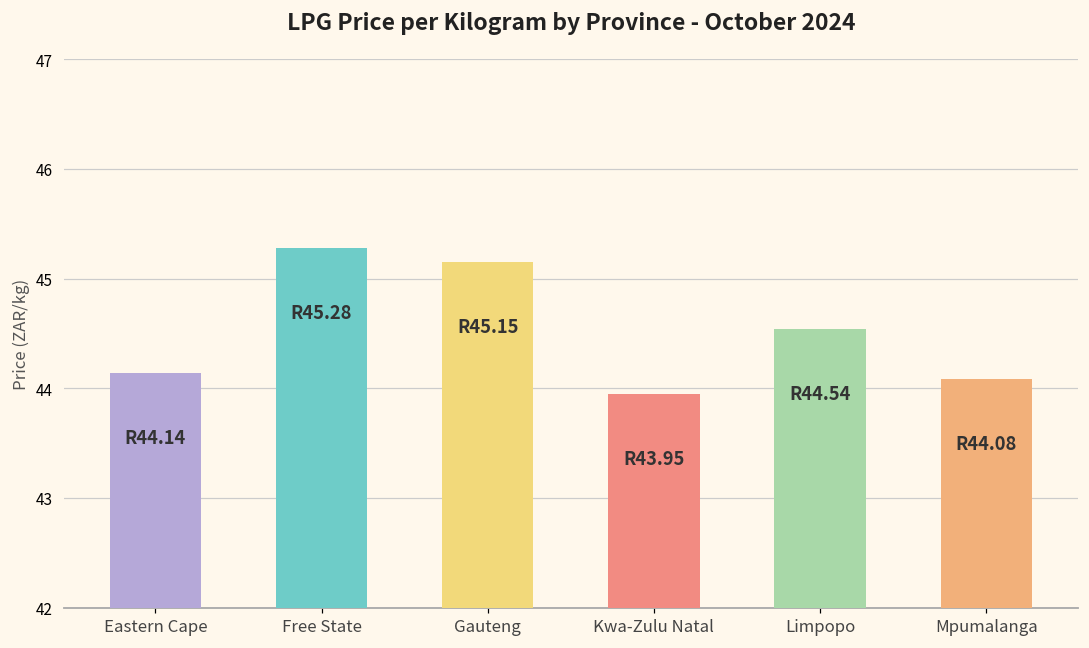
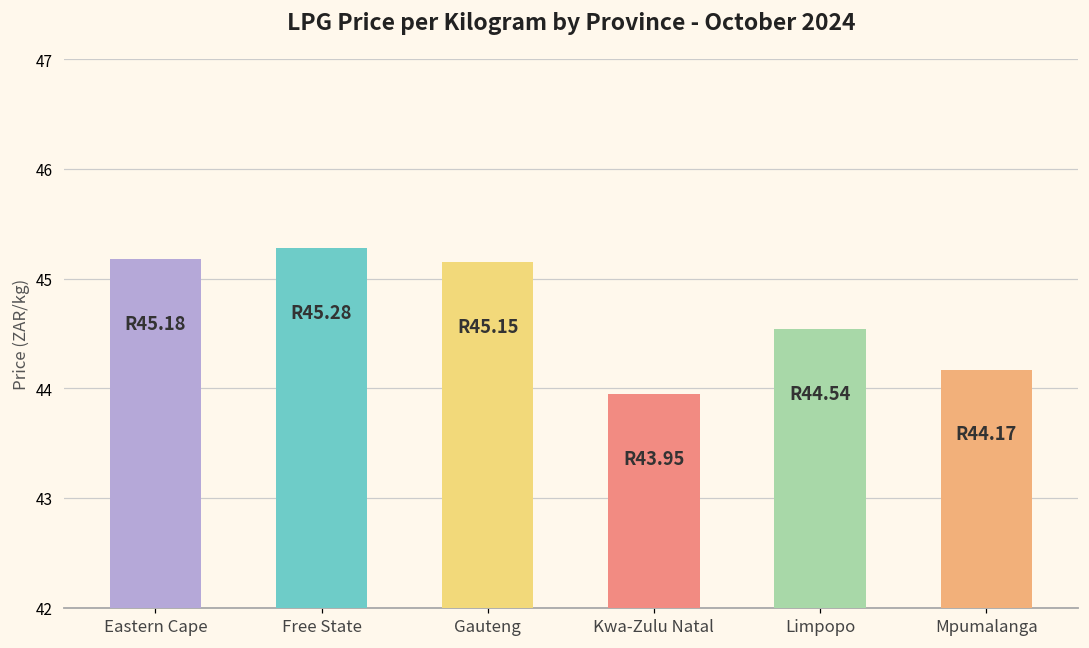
Eastern Cape: 44.14 -> 45.18
Mpumalanga: 44.08 -> 44.17
